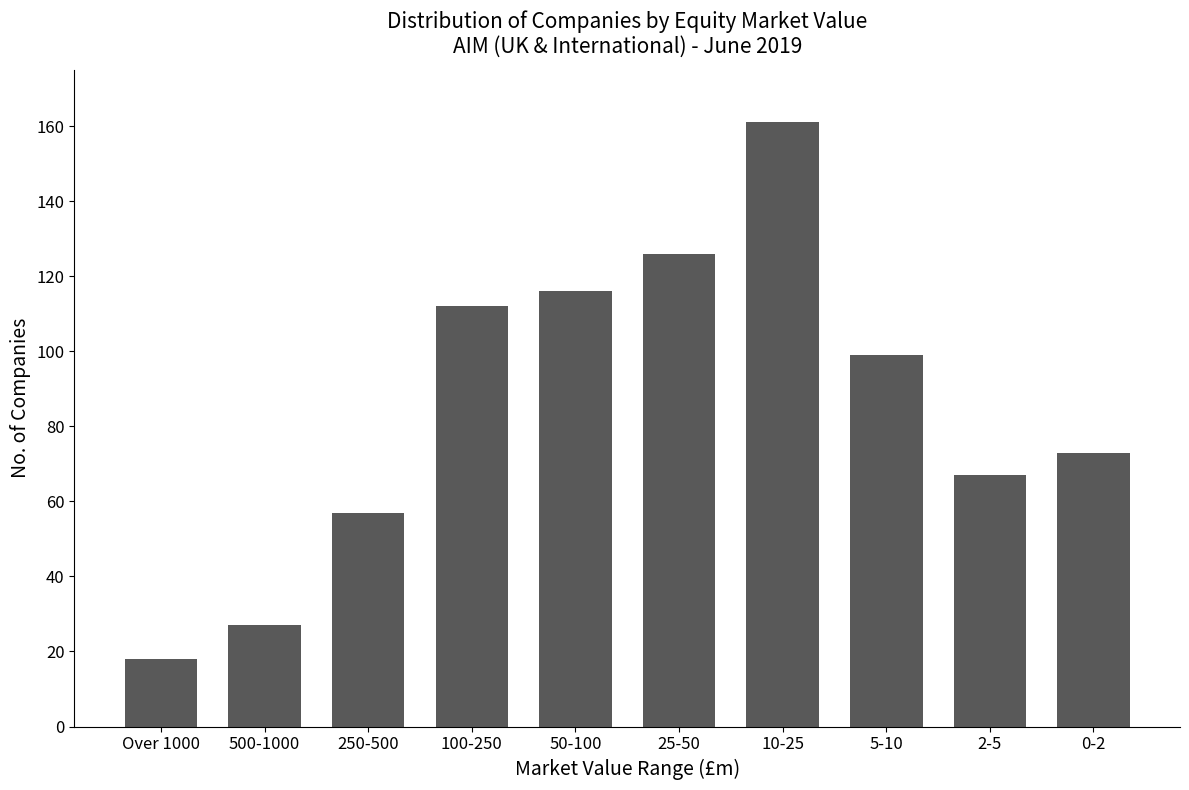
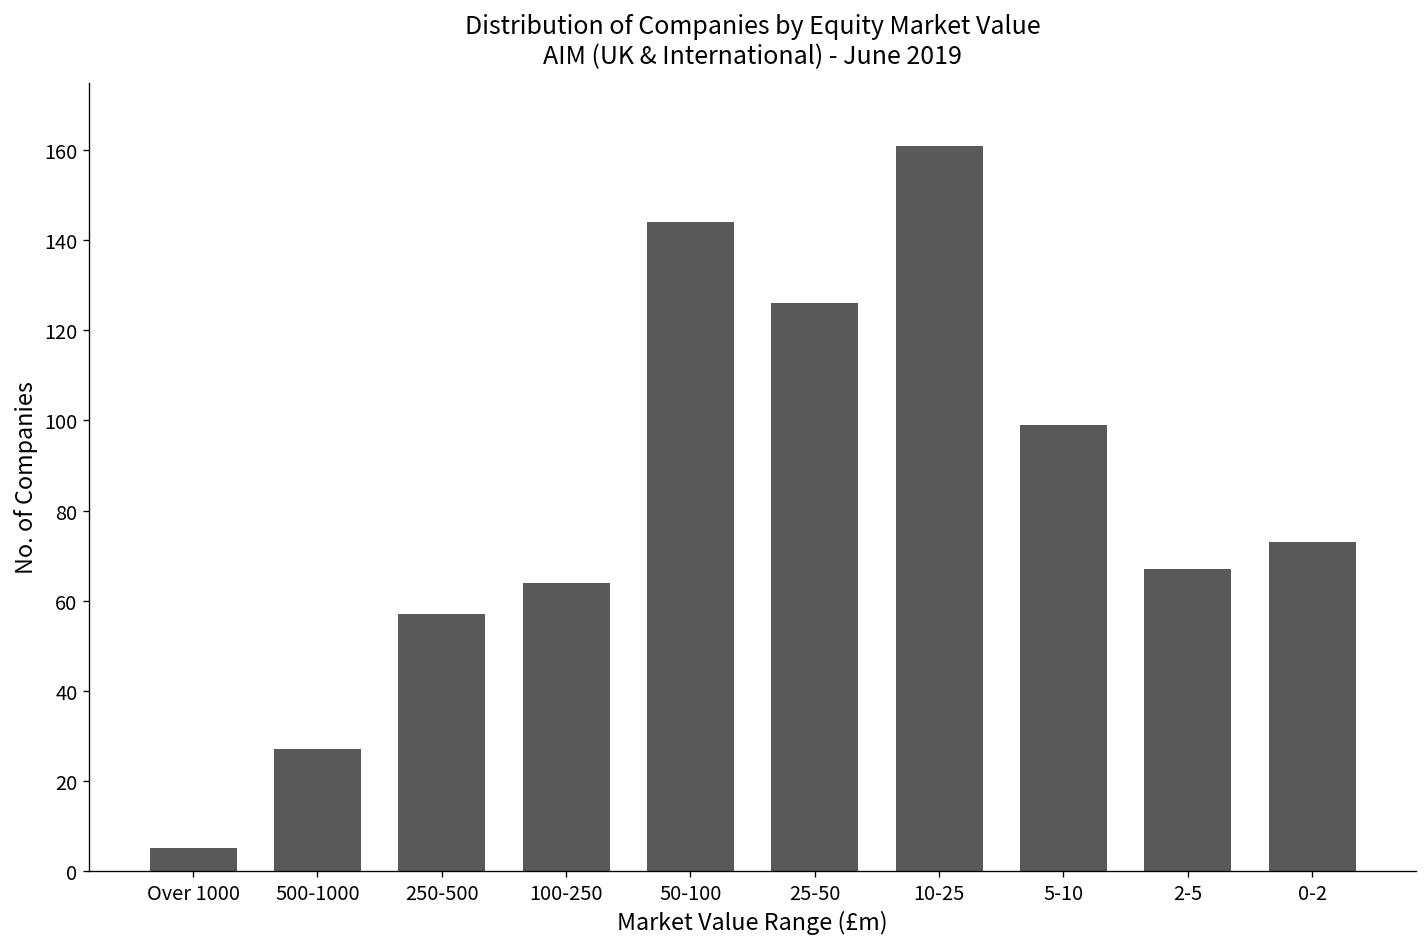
Over 1000: 18 -> 5
100-250: 112 -> 64
50-100: 116 -> 144
